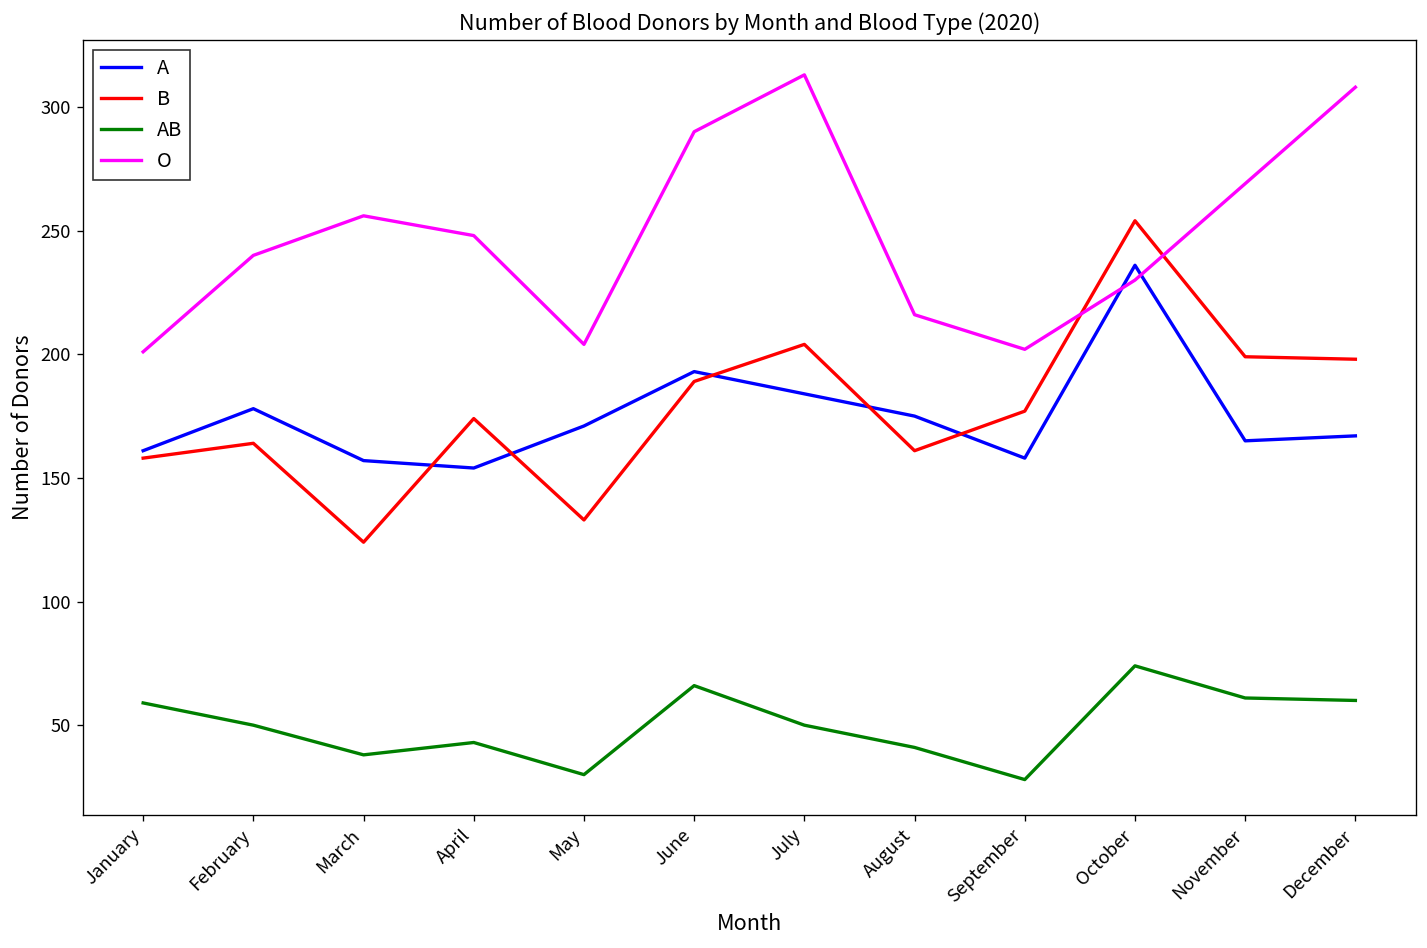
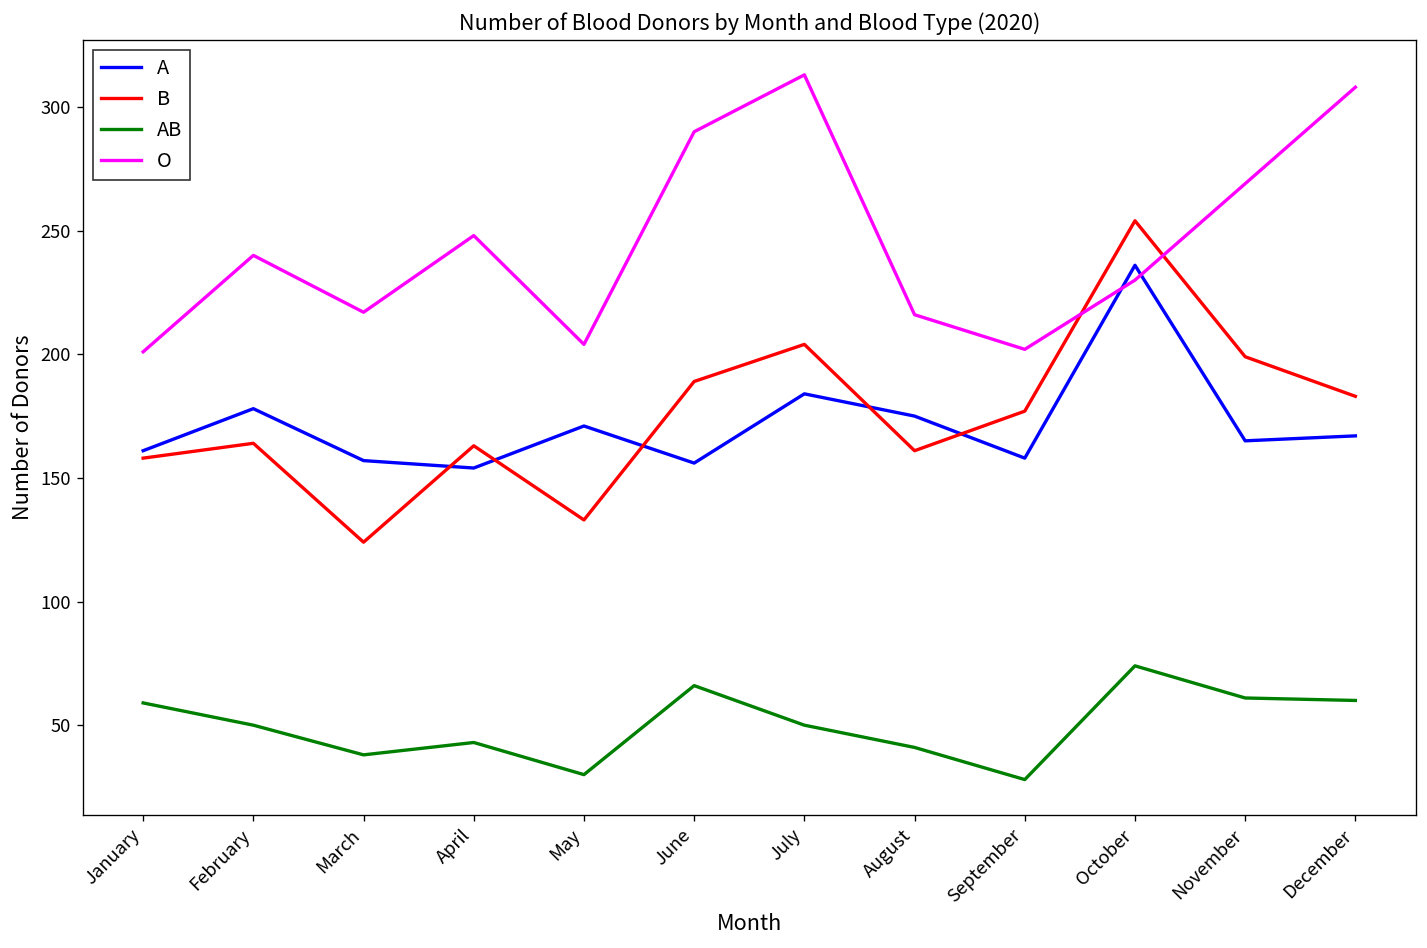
O, March: 256 -> 217
B, April: 174 -> 163
A, June: 193 -> 156
B, December: 198 -> 183
